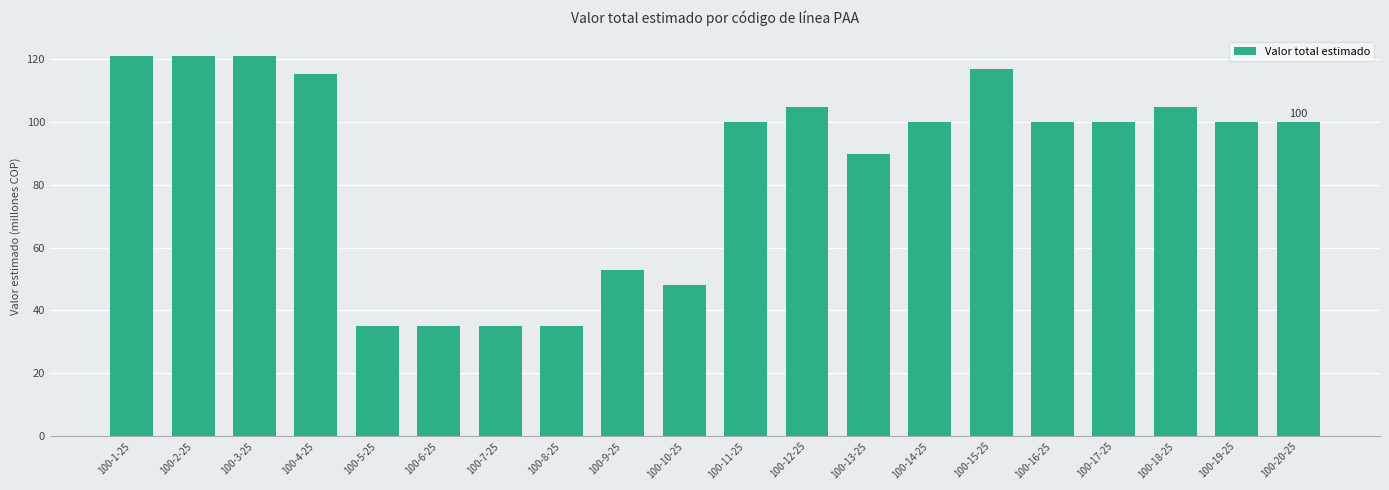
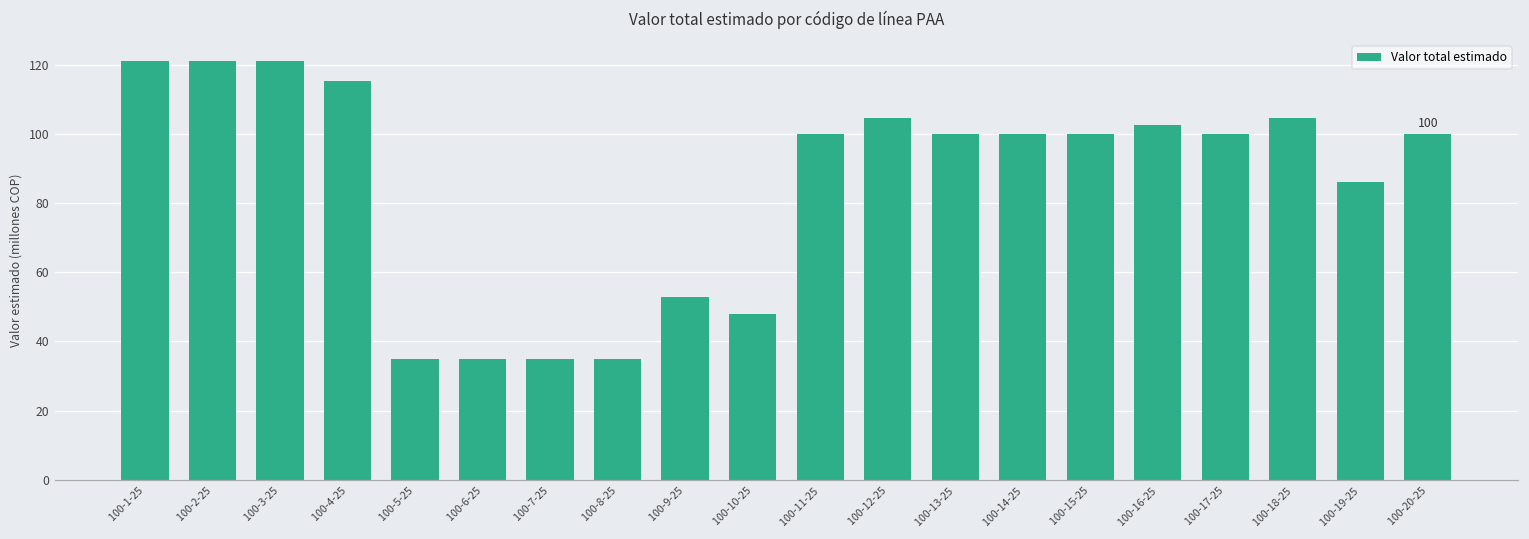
100-13-25: 90 -> 100
100-15-25: 117 -> 100
100-16-25: 100 -> 103
100-19-25: 100 -> 86
